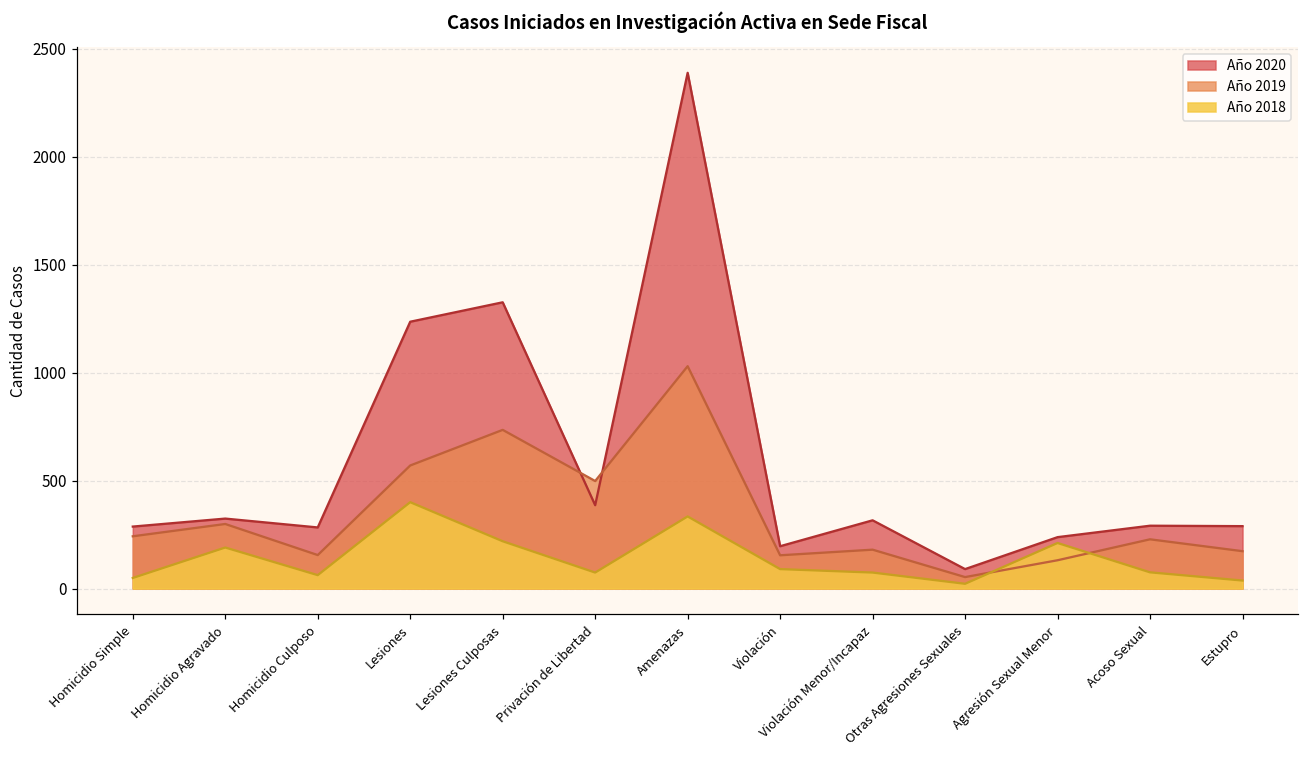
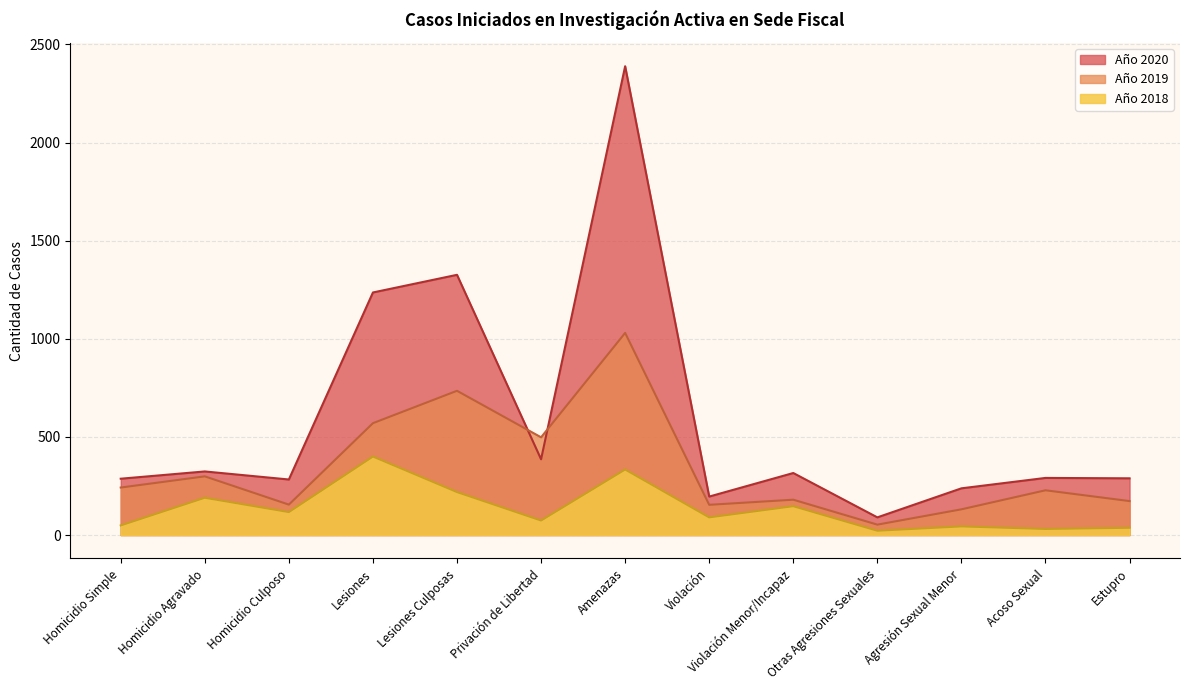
Año 2018, Homicidio Culposo: 60 -> 120
Año 2018, Violación Menor/Incapaz: 70 -> 150
Año 2018, Agresión Sexual Menor: 210 -> 40
Año 2018, Acoso Sexual: 80 -> 30
